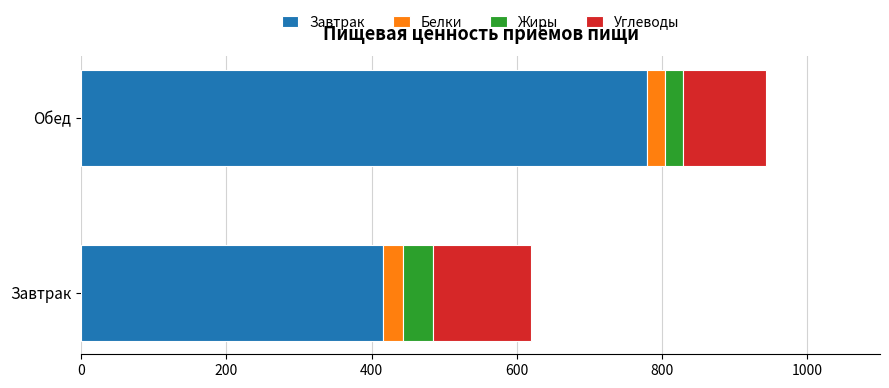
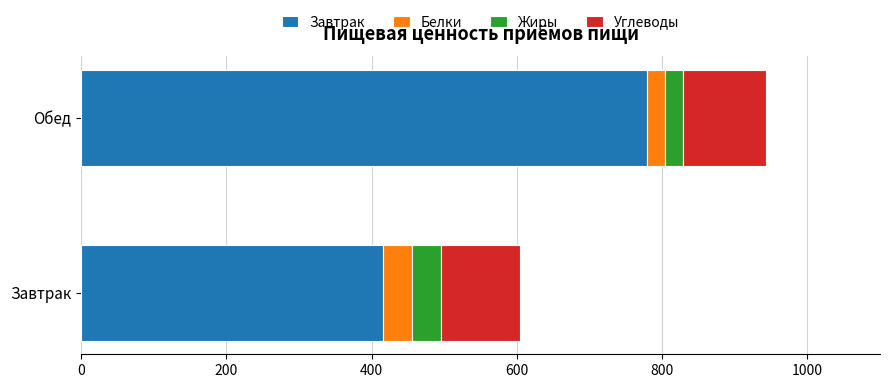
Белки, Завтрак: 30 -> 40
Углеводы, Завтрак: 140 -> 110
